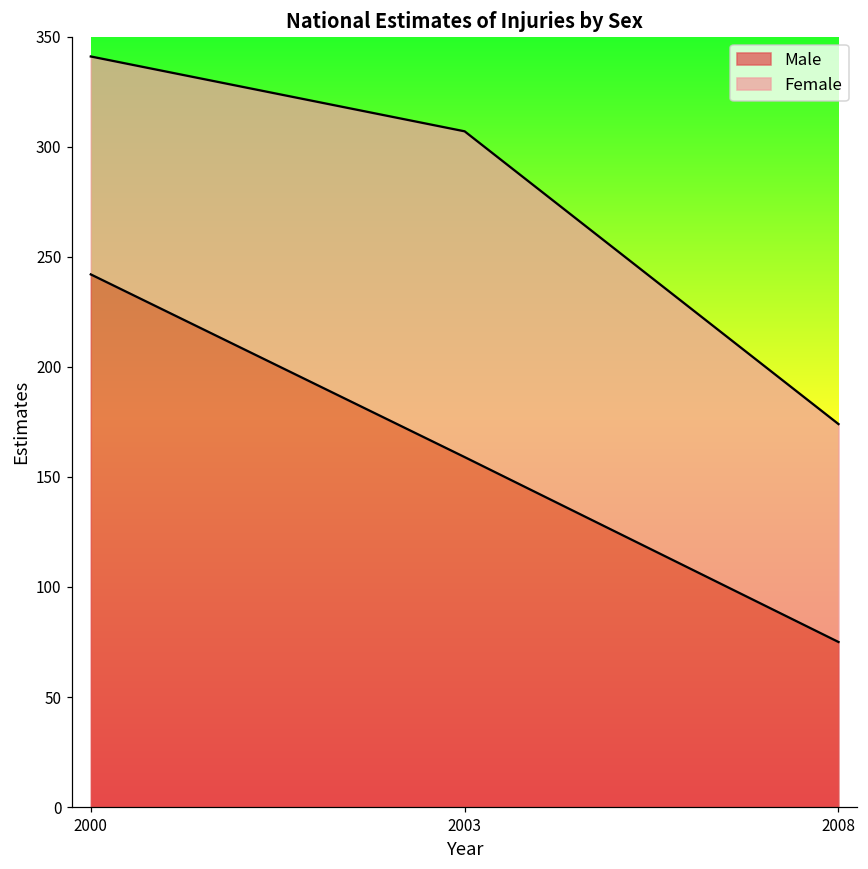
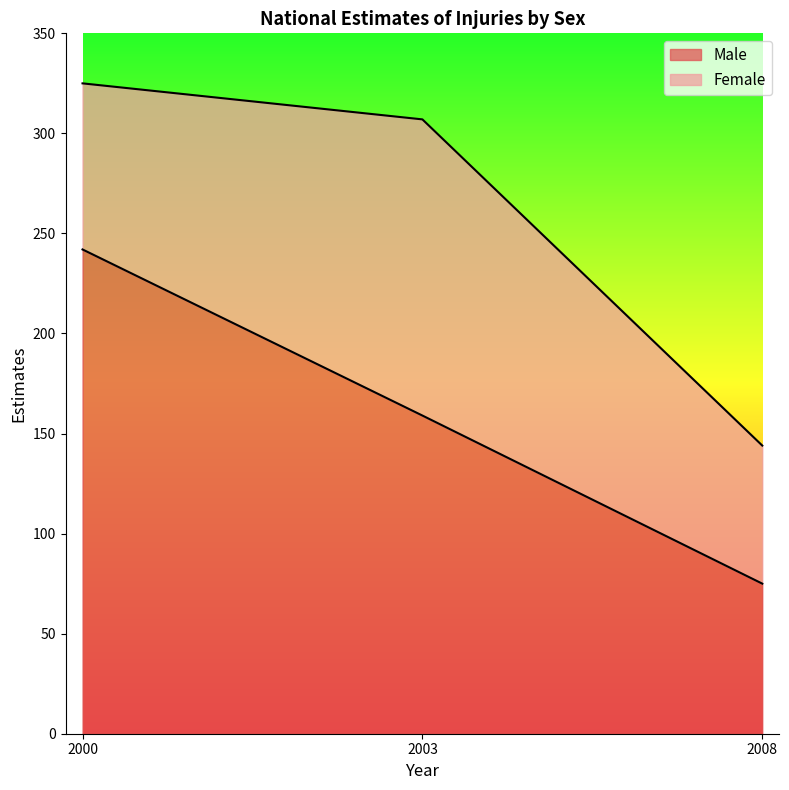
Female, 2000: 99 -> 83
Female, 2008: 99 -> 69
